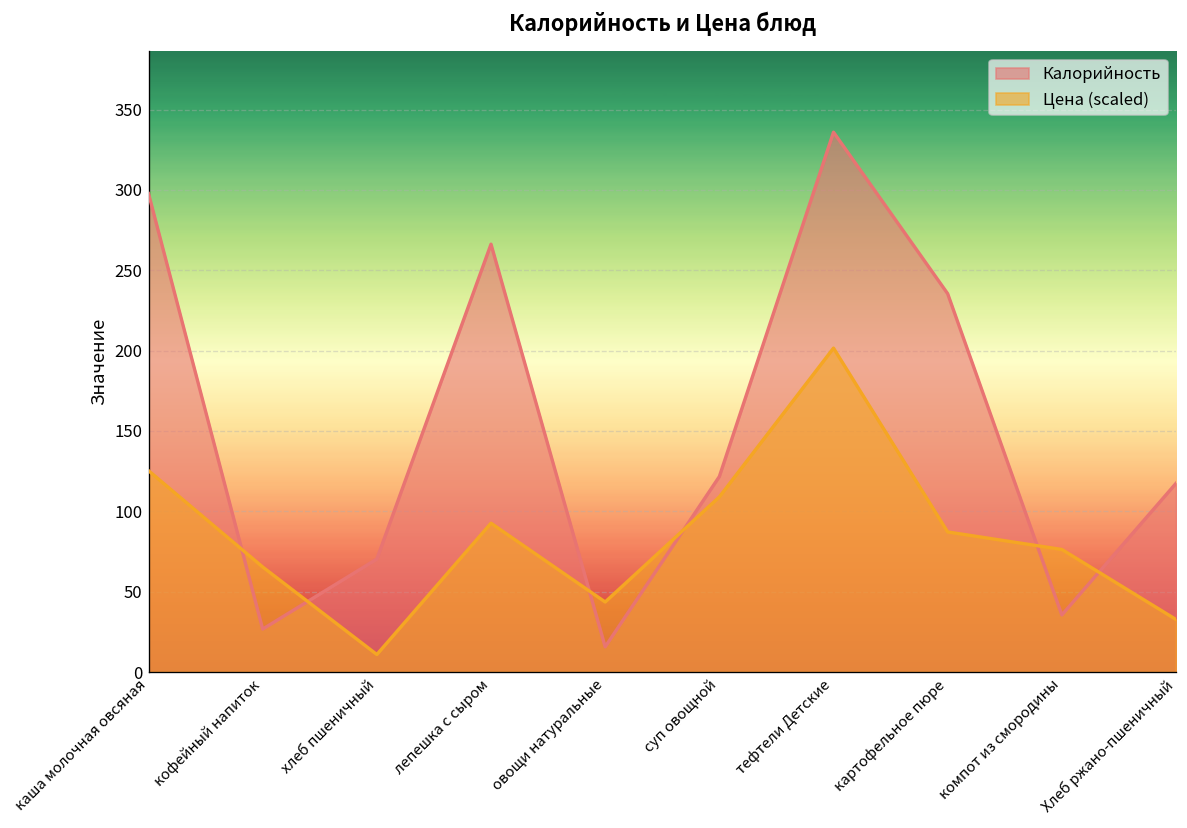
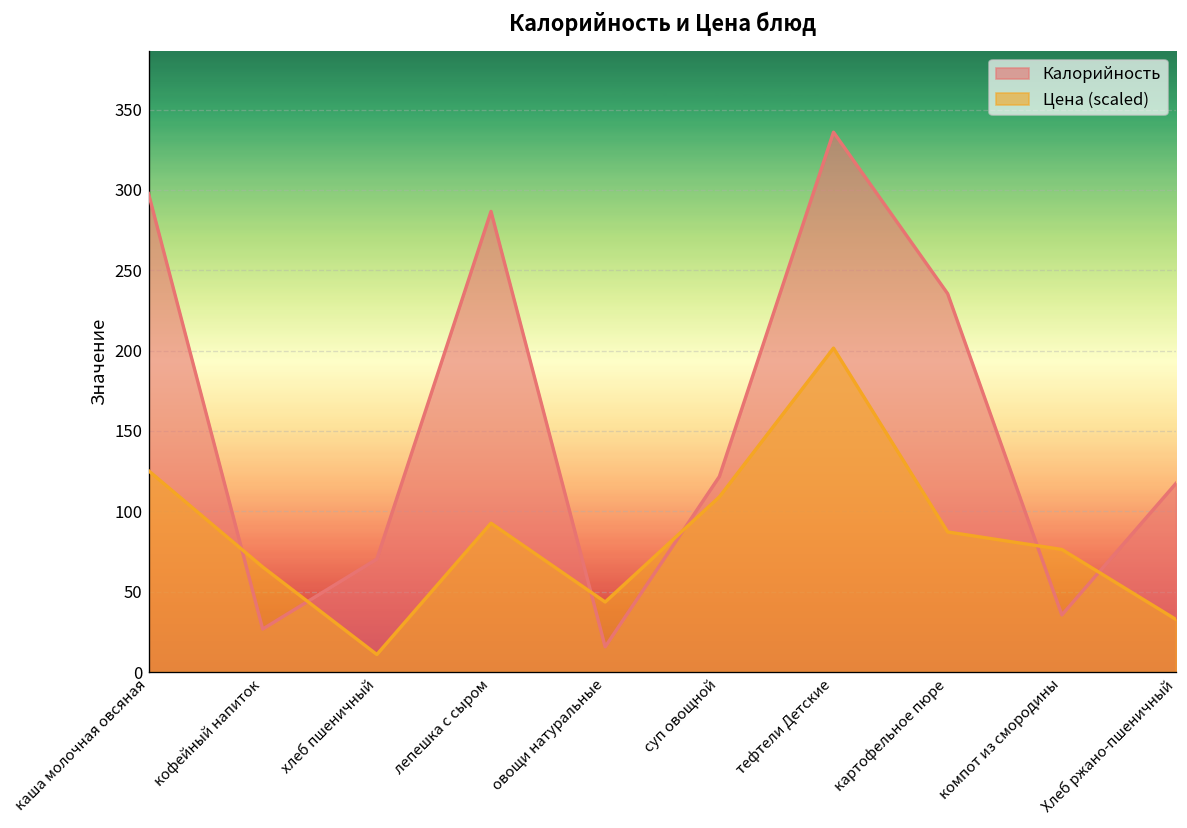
Калорийность, лепешка с сыром: 266 -> 287
